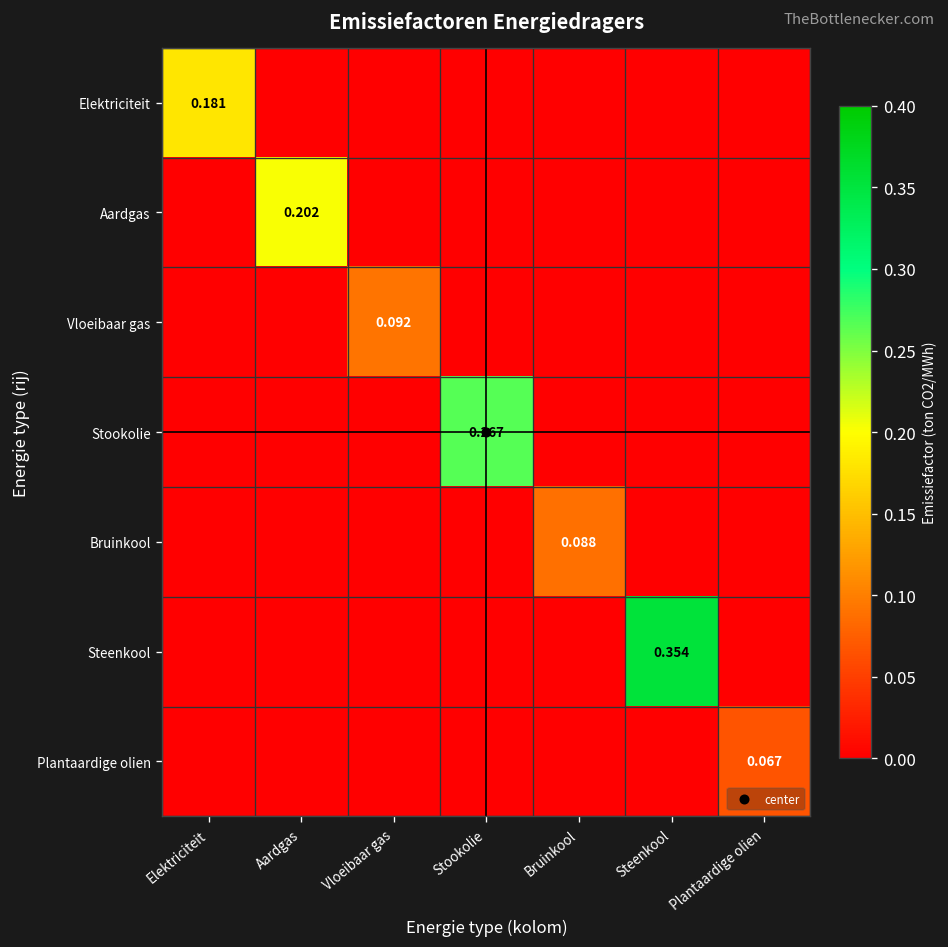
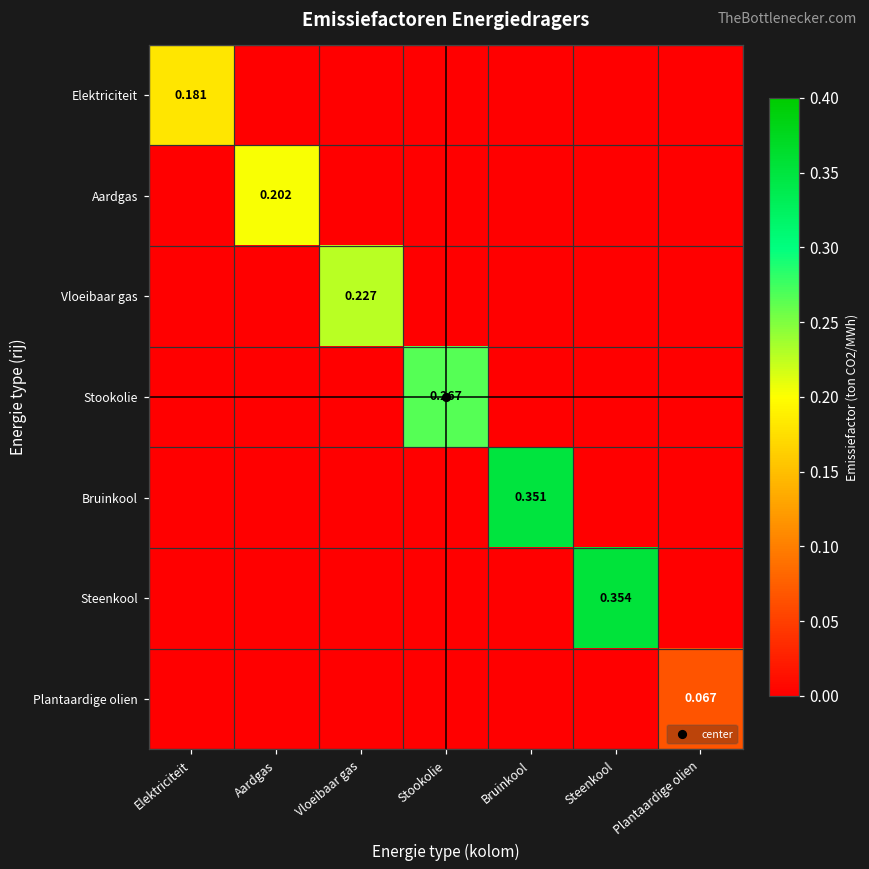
Vloeibaar gas, Vloeibaar gas: 0.092 -> 0.227
Bruinkool, Bruinkool: 0.088 -> 0.351
